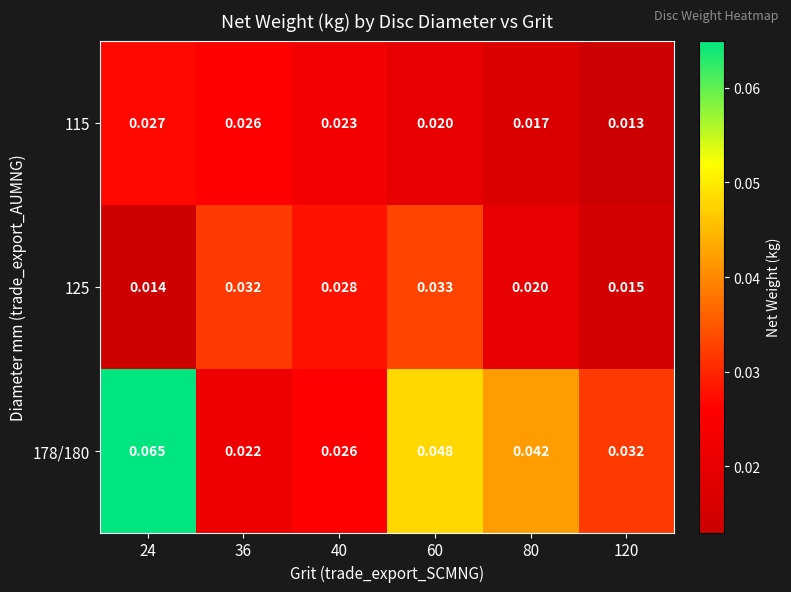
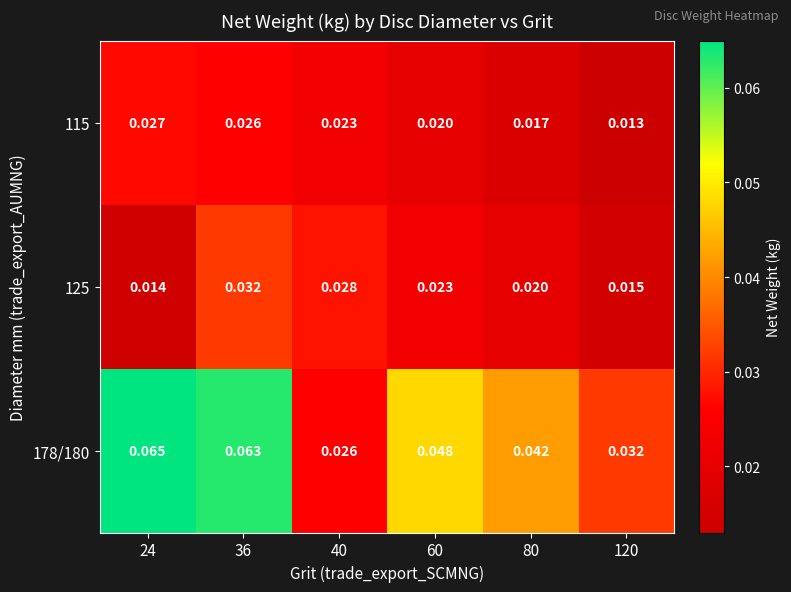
125, 60: 0.033 -> 0.023
178/180, 36: 0.022 -> 0.063
